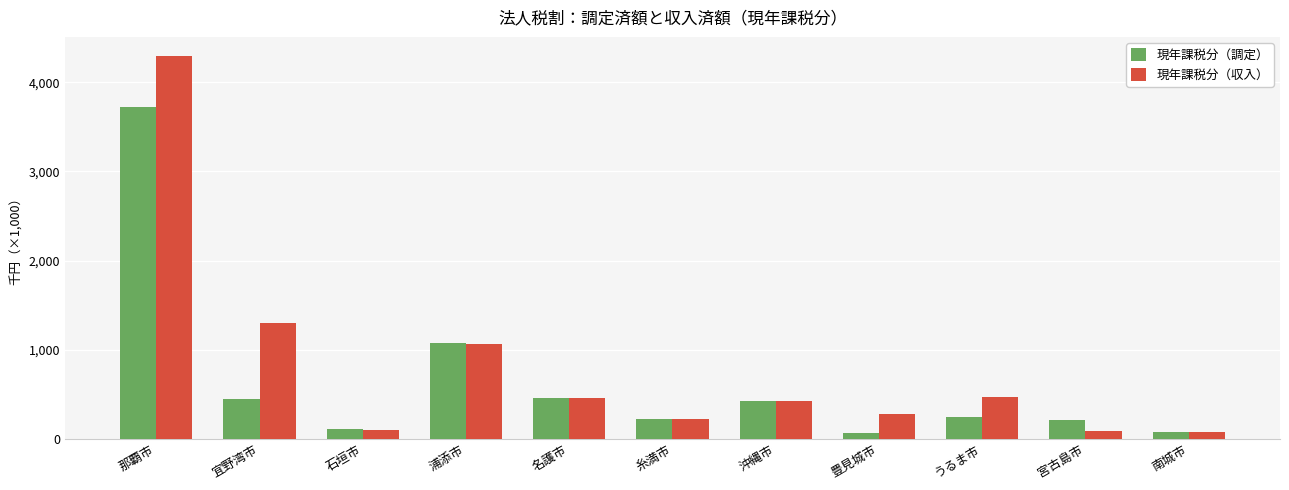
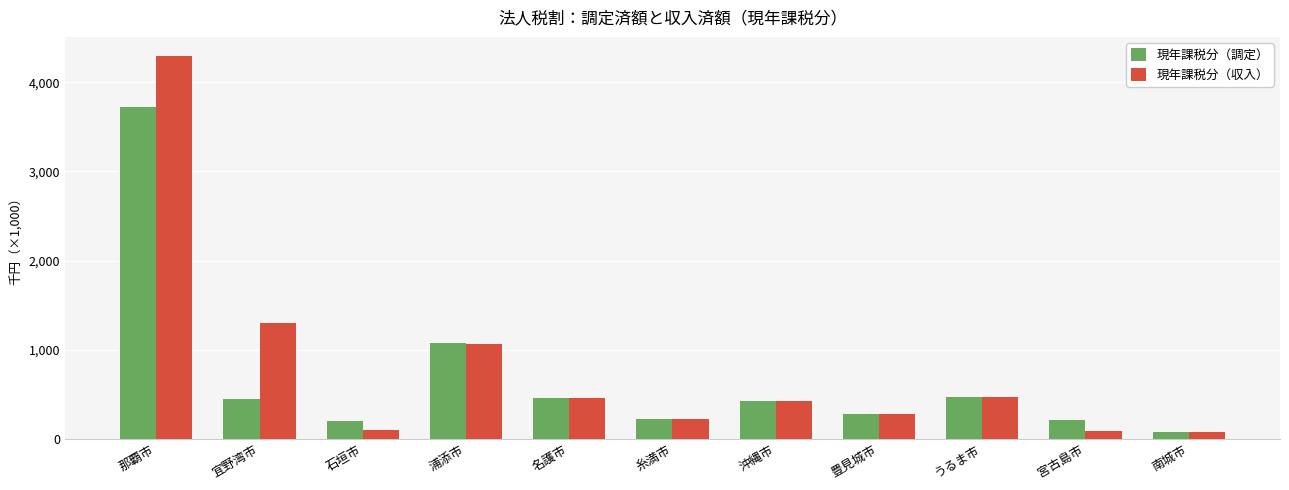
現年課税分（調定）, 石垣市: 100 -> 200
現年課税分（調定）, 豊見城市: 100 -> 300
現年課税分（調定）, うるま市: 300 -> 500
